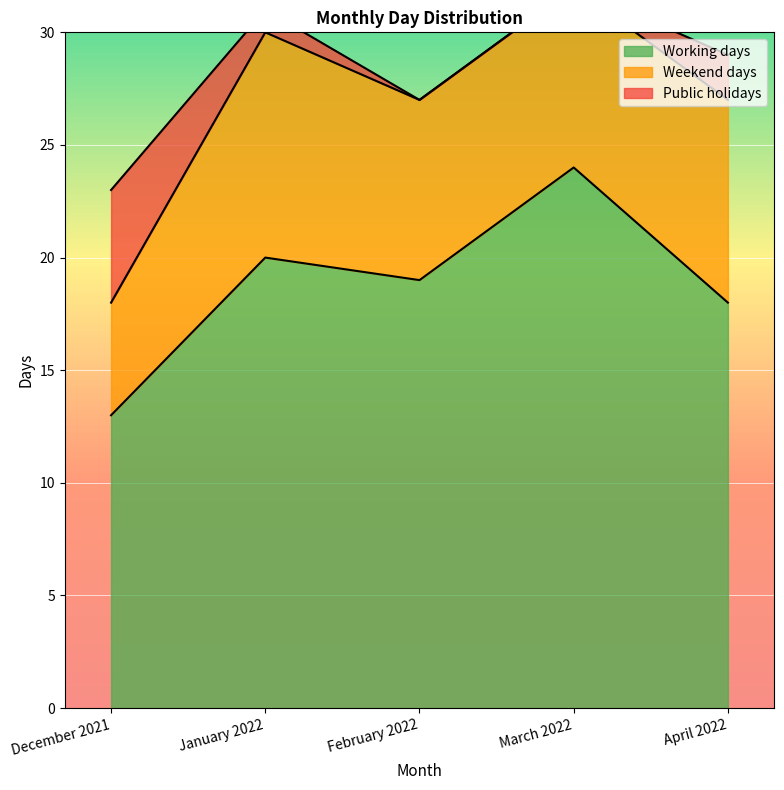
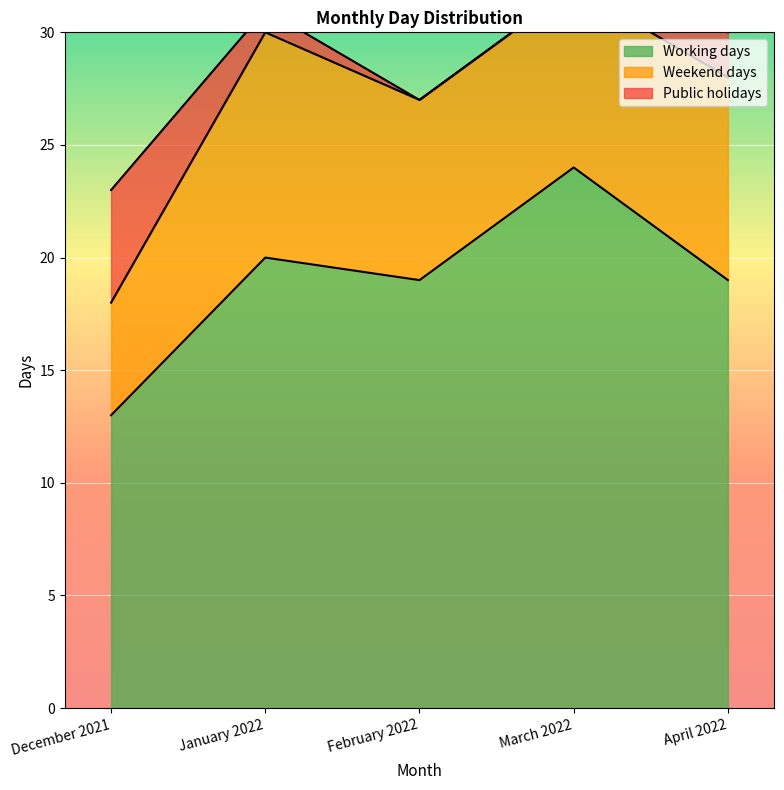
Working days, April 2022: 18 -> 19
